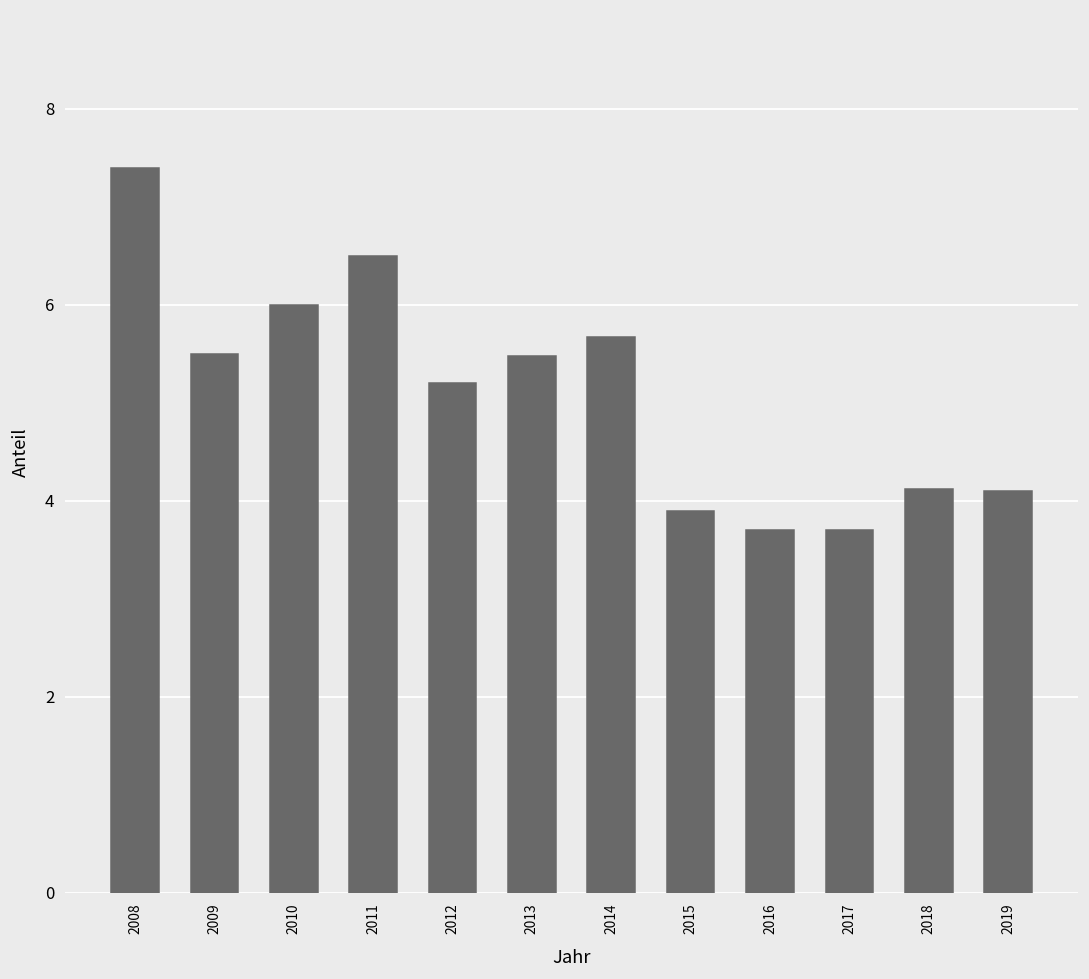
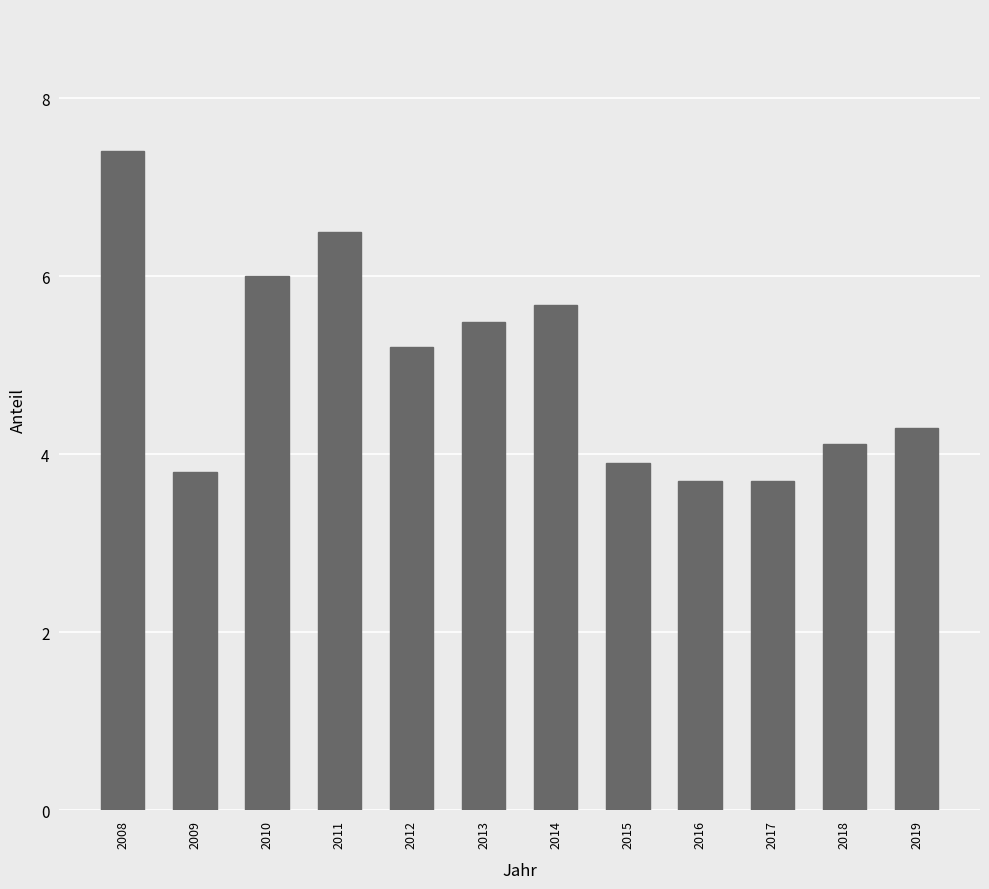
2009: 5.5 -> 3.8
2019: 4.1 -> 4.3
